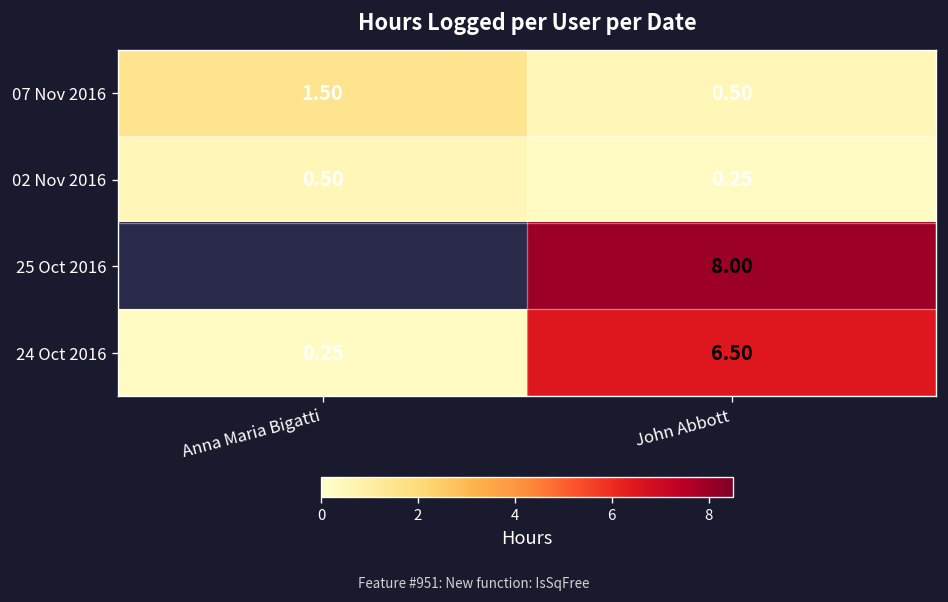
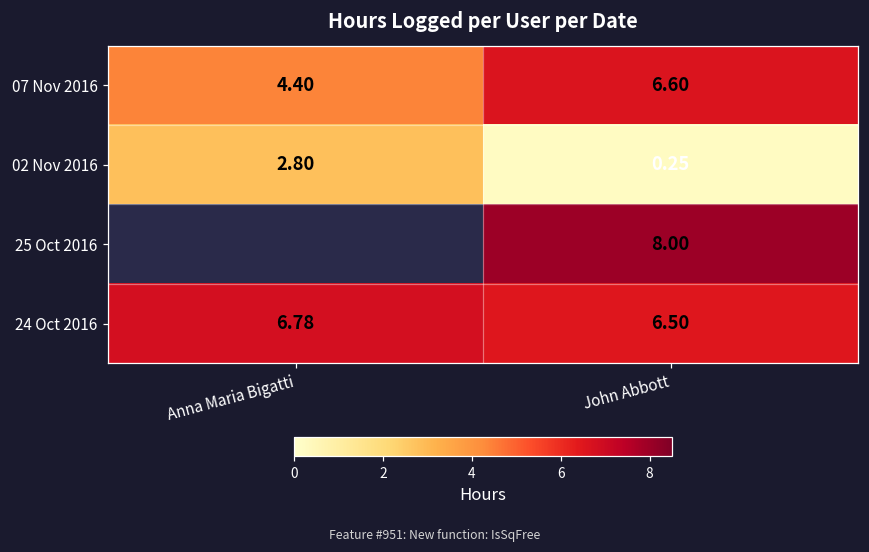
07 Nov 2016, Anna Maria Bigatti: 1.50 -> 4.40
07 Nov 2016, John Abbott: 0.50 -> 6.60
02 Nov 2016, Anna Maria Bigatti: 0.50 -> 2.80
24 Oct 2016, Anna Maria Bigatti: 0.25 -> 6.78
